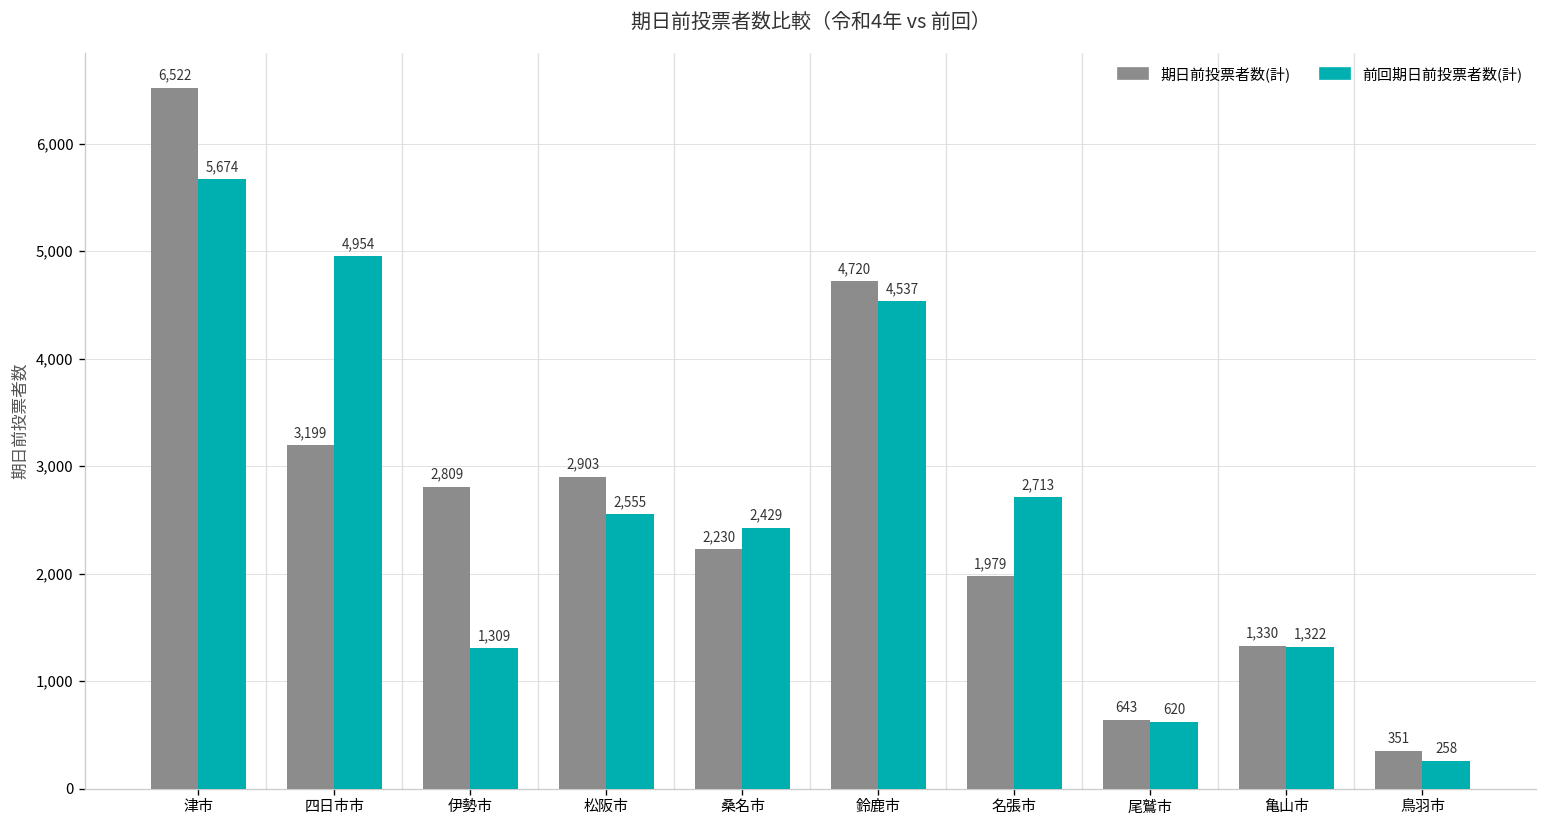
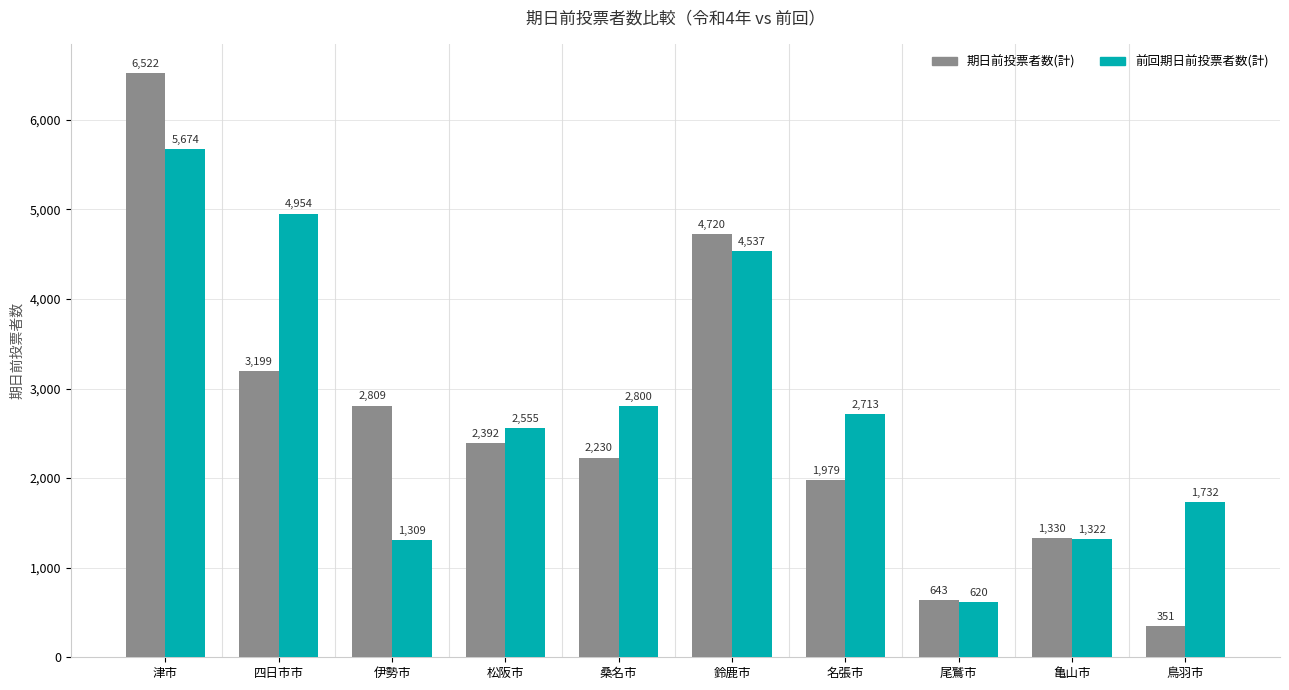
期日前投票者数(計), 松阪市: 2,903 -> 2,392
前回期日前投票者数(計), 桑名市: 2,429 -> 2,800
前回期日前投票者数(計), 鳥羽市: 258 -> 1,732
